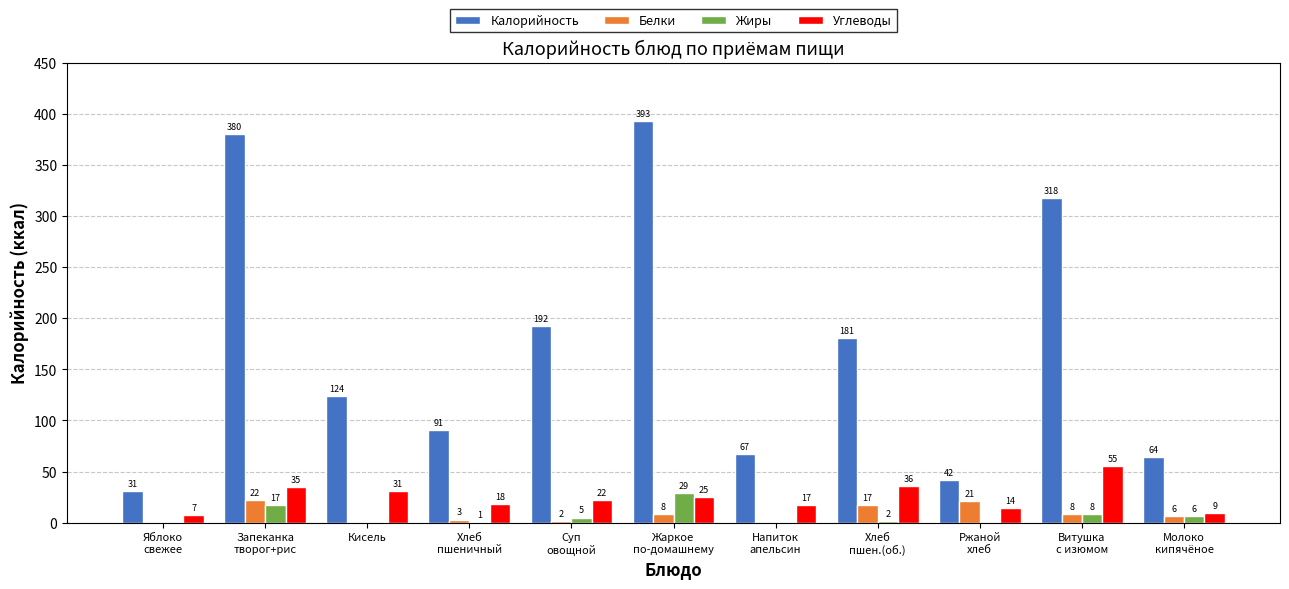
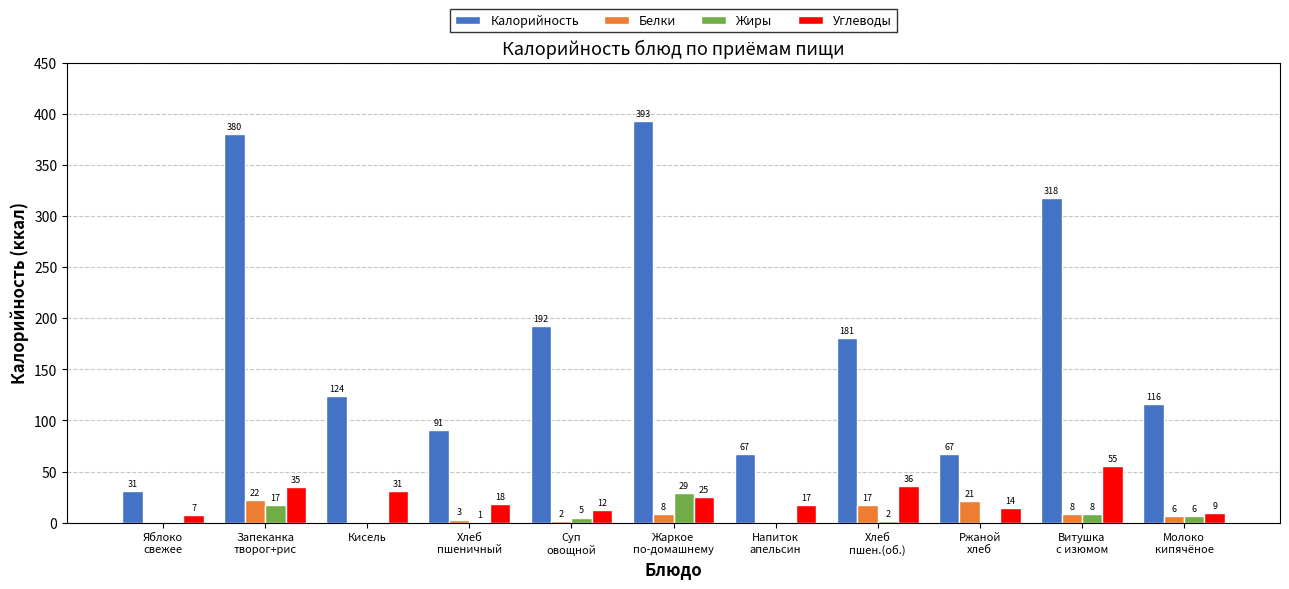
Углеводы, Суп овощной: 22 -> 12
Калорийность, Ржаной хлеб: 42 -> 67
Калорийность, Молоко кипячёное: 64 -> 116
